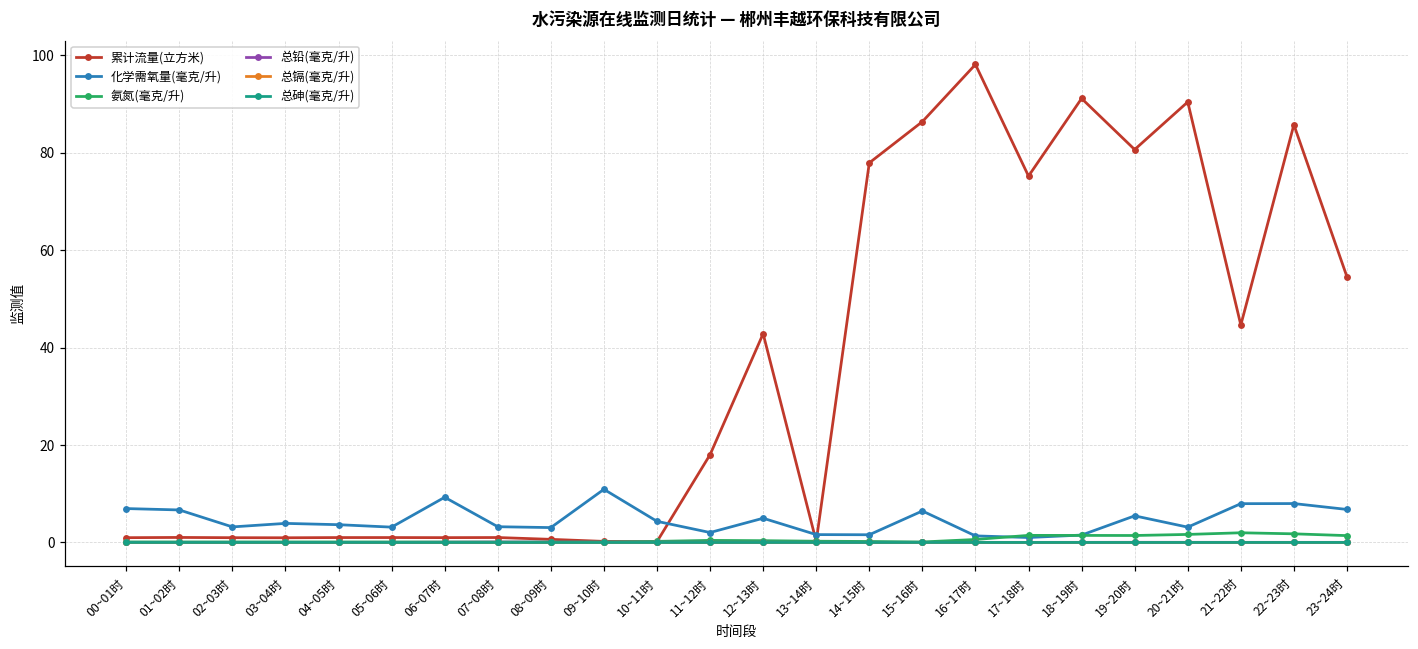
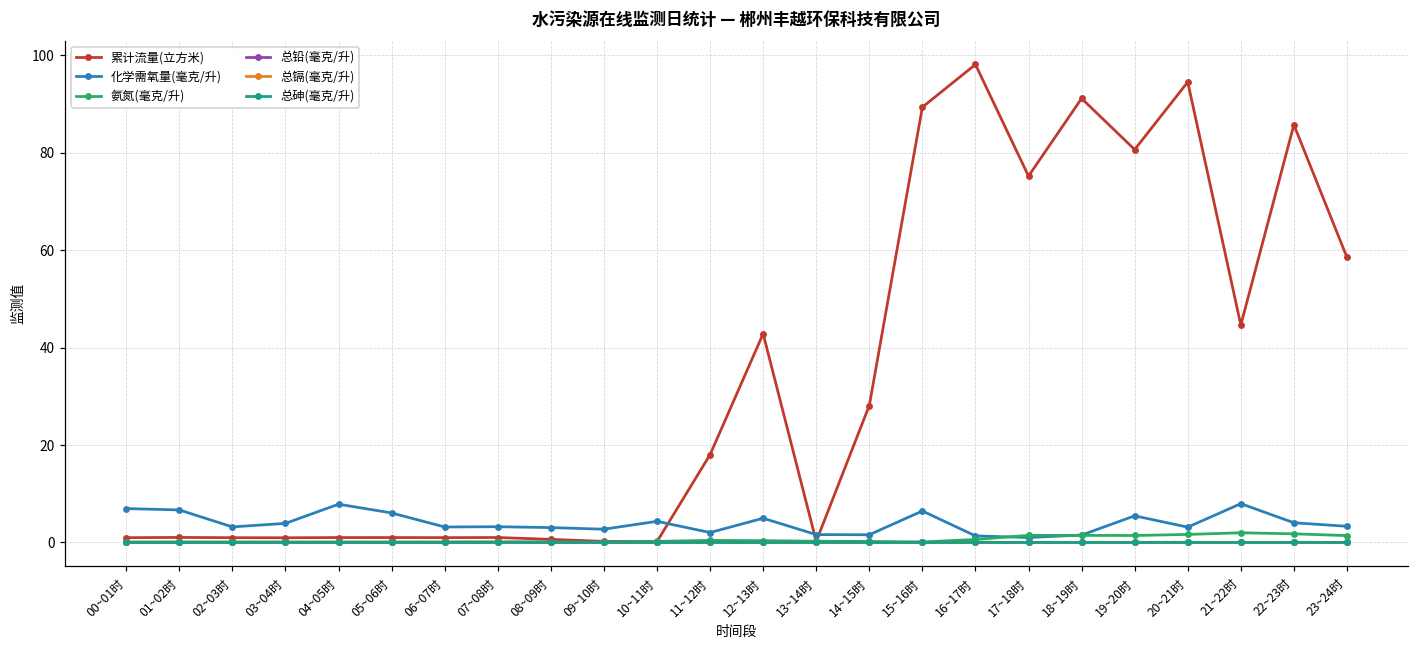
化学需氧量(毫克/升), 04~05时: 4 -> 8
化学需氧量(毫克/升), 05~06时: 3 -> 6
化学需氧量(毫克/升), 06~07时: 9 -> 3
化学需氧量(毫克/升), 09~10时: 11 -> 3
累计流量(立方米), 14~15时: 78 -> 28
累计流量(立方米), 15~16时: 86 -> 89
累计流量(立方米), 20~21时: 90 -> 95
化学需氧量(毫克/升), 22~23时: 8 -> 4
累计流量(立方米), 23~24时: 55 -> 59
化学需氧量(毫克/升), 23~24时: 7 -> 3
